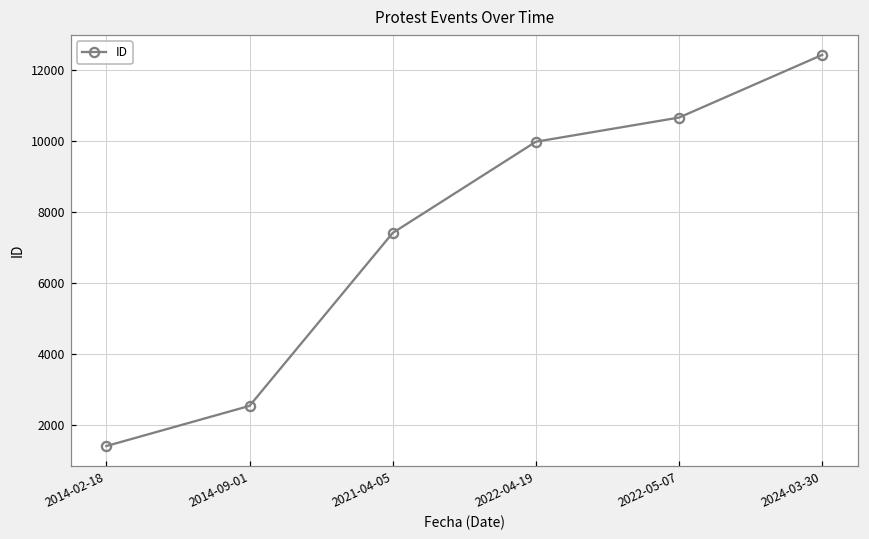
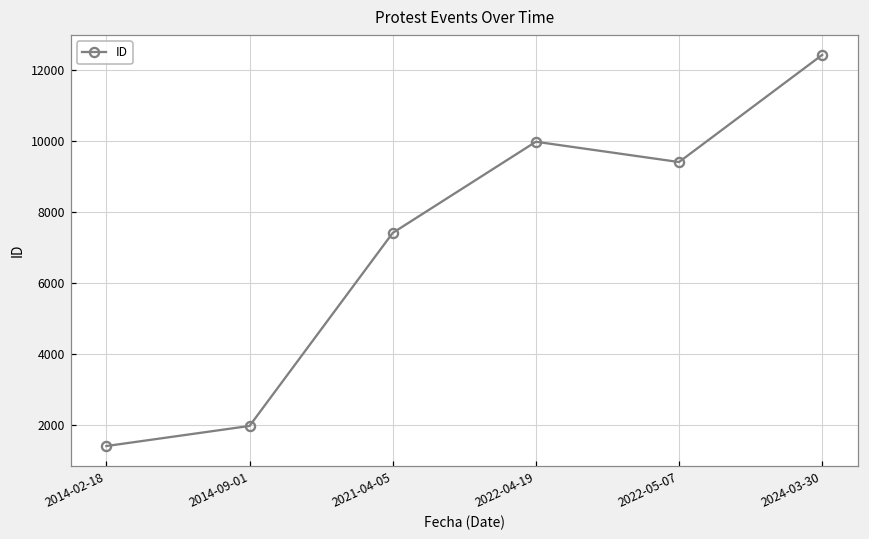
2014-09-01: 2500 -> 2000
2022-05-07: 10700 -> 9400
